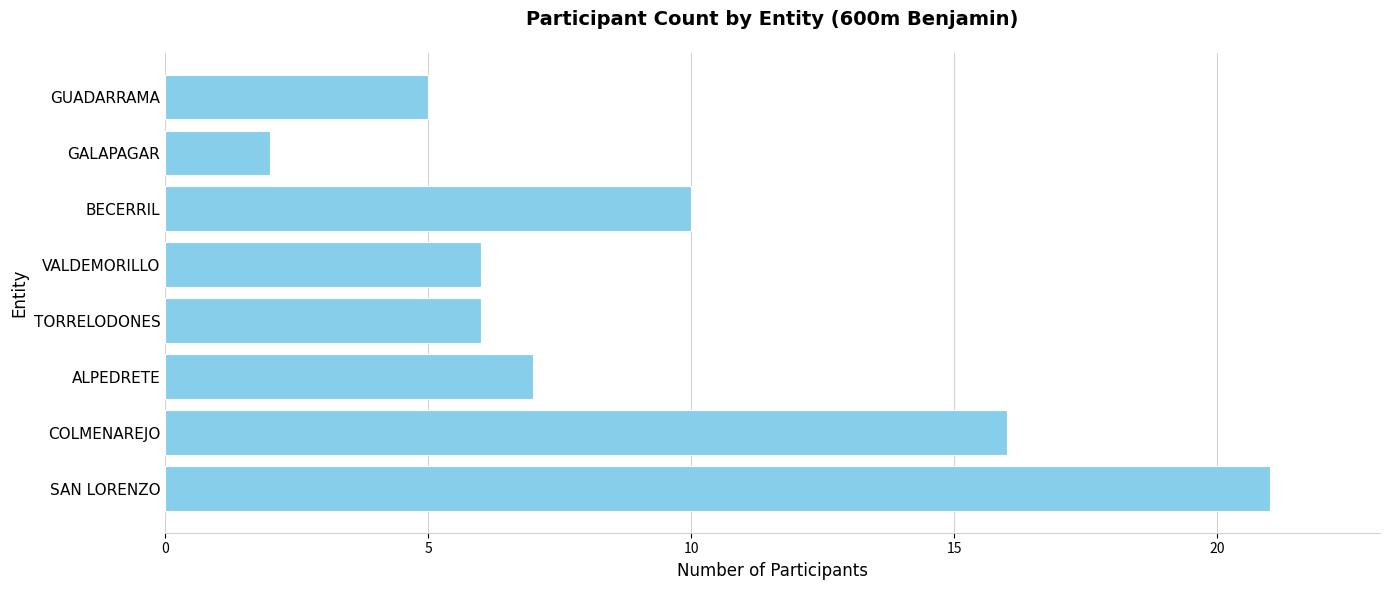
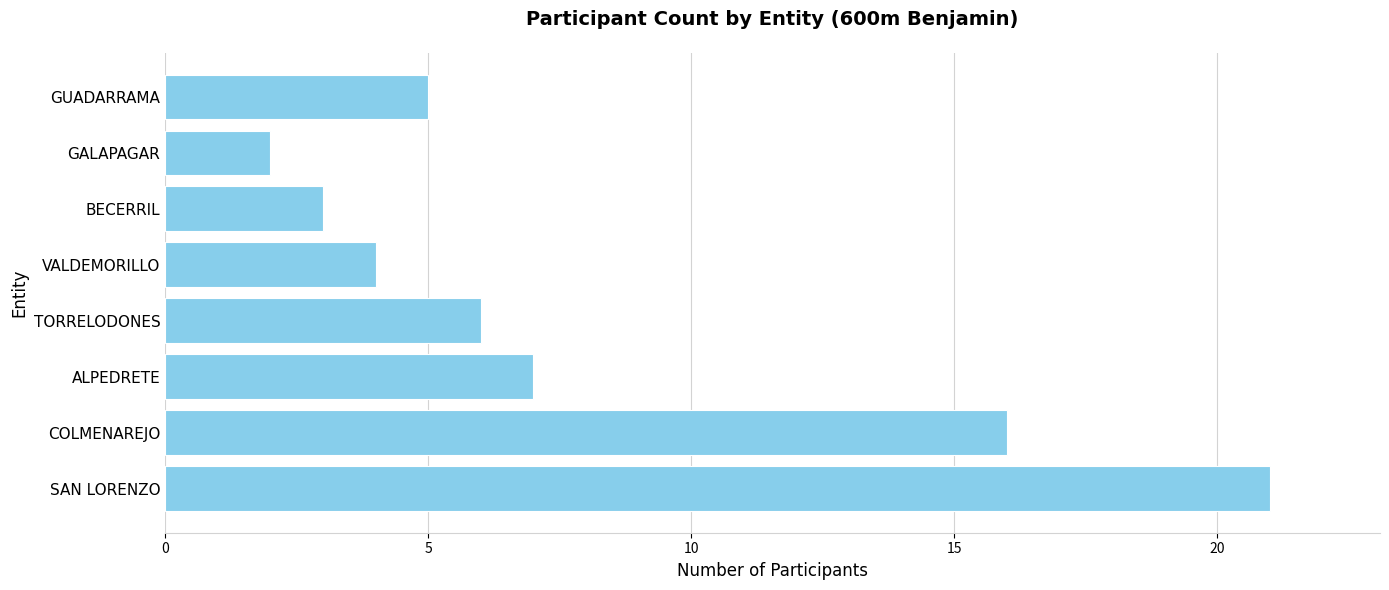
BECERRIL: 10 -> 3
VALDEMORILLO: 6 -> 4
